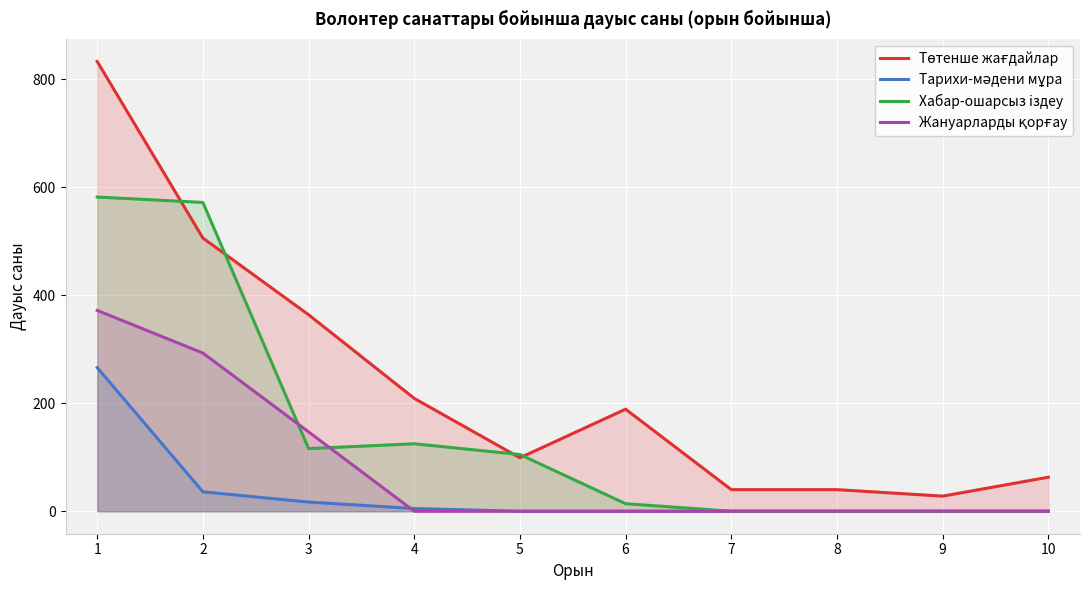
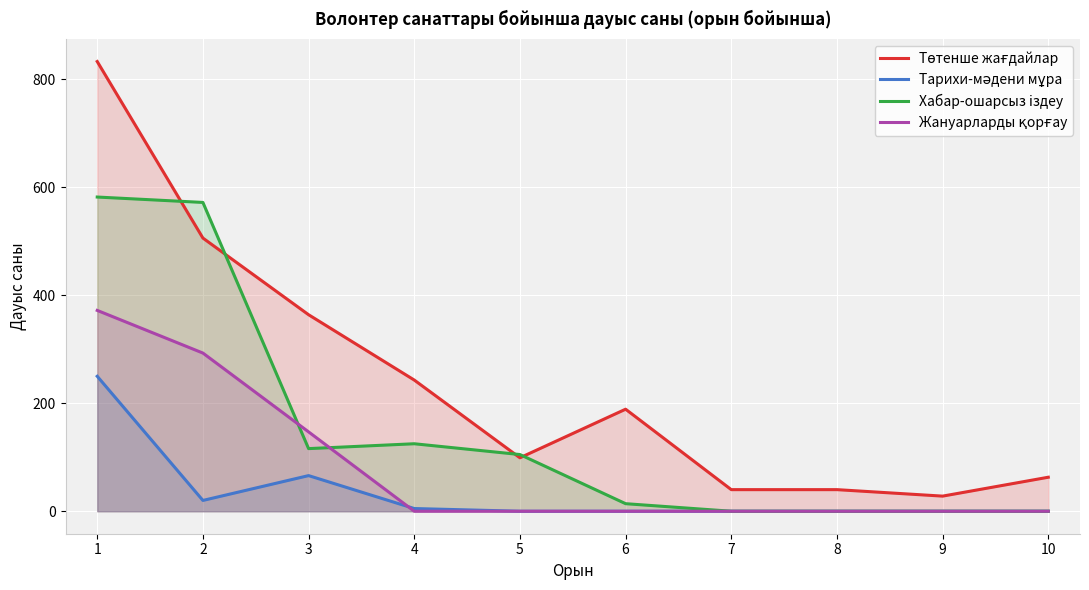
Тарихи-мәдени мұра, 1: 270 -> 250
Тарихи-мәдени мұра, 2: 40 -> 20
Тарихи-мәдени мұра, 3: 20 -> 70
Төтенше жағдайлар, 4: 210 -> 240
